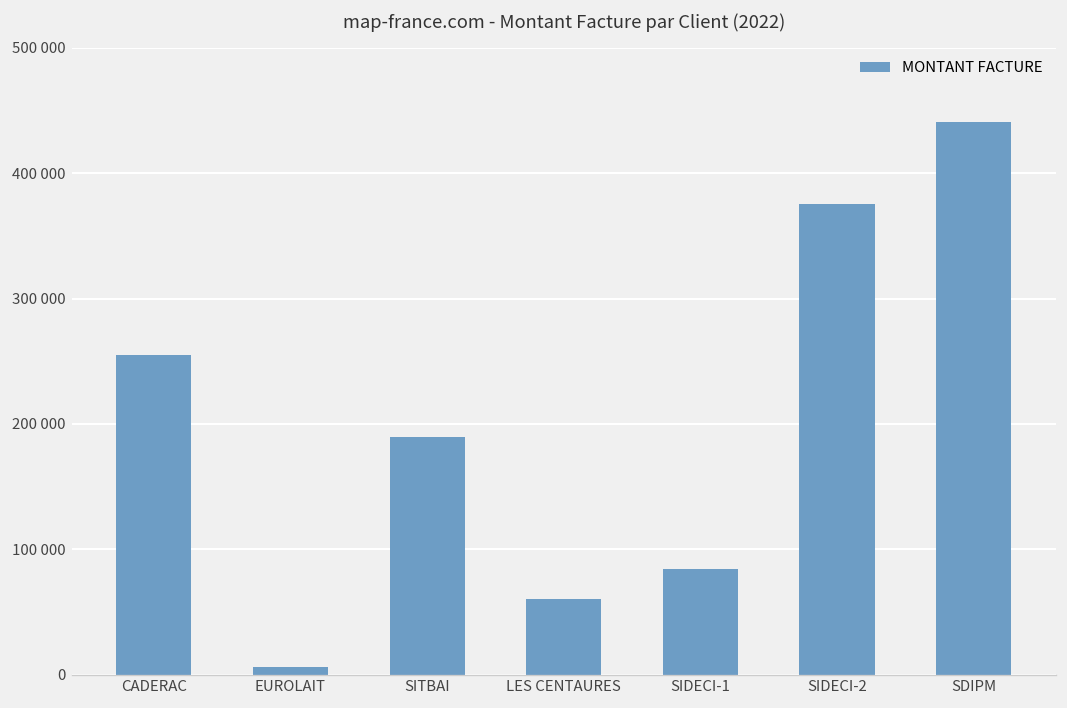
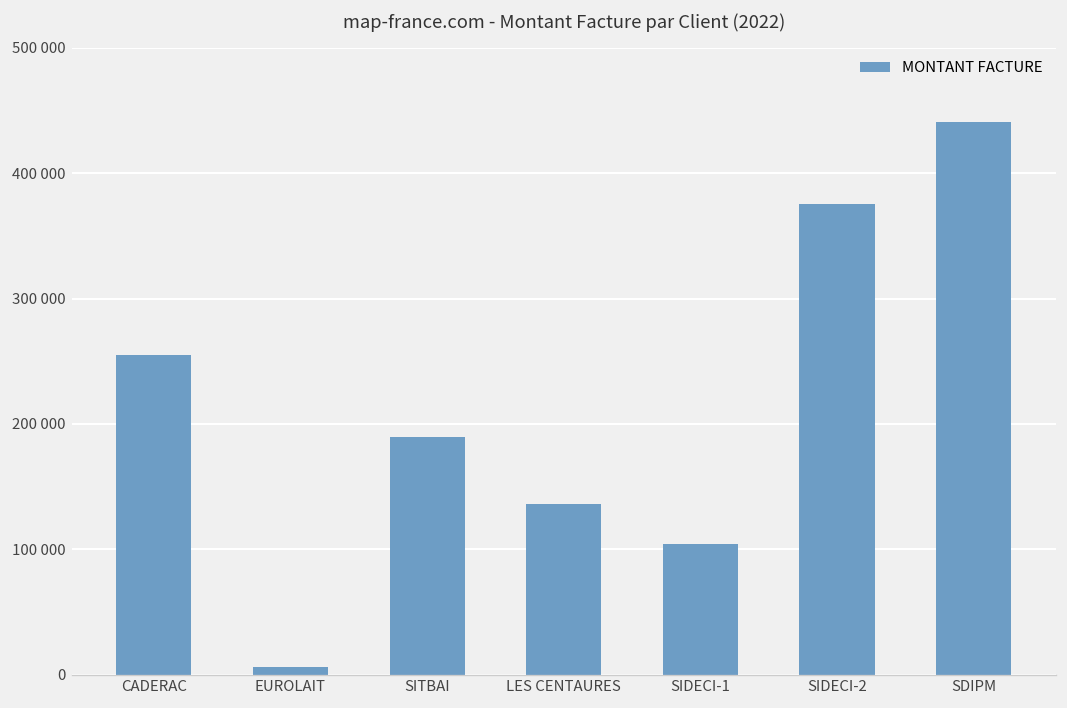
LES CENTAURES: 60000 -> 136000
SIDECI-1: 84000 -> 104000
